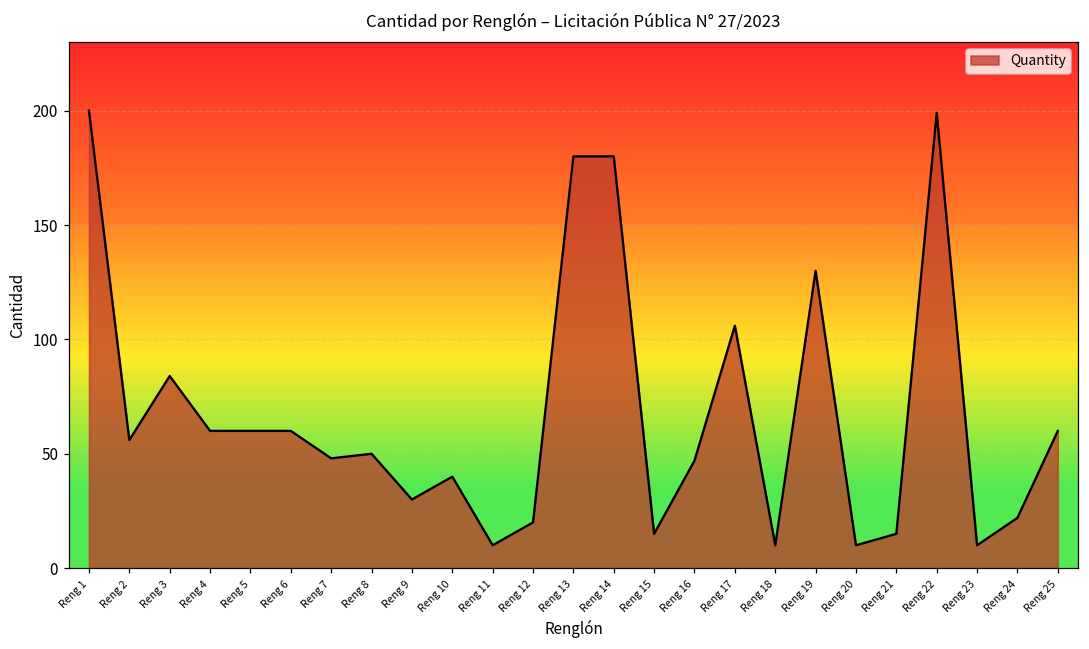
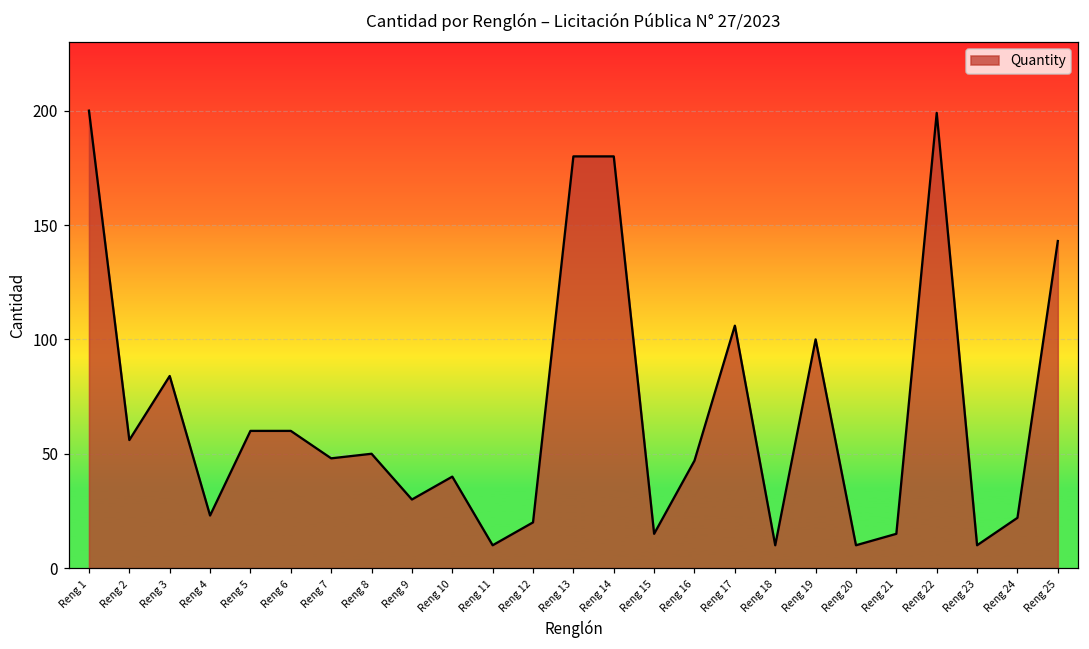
Reng 4: 60 -> 23
Reng 19: 130 -> 100
Reng 25: 60 -> 143
